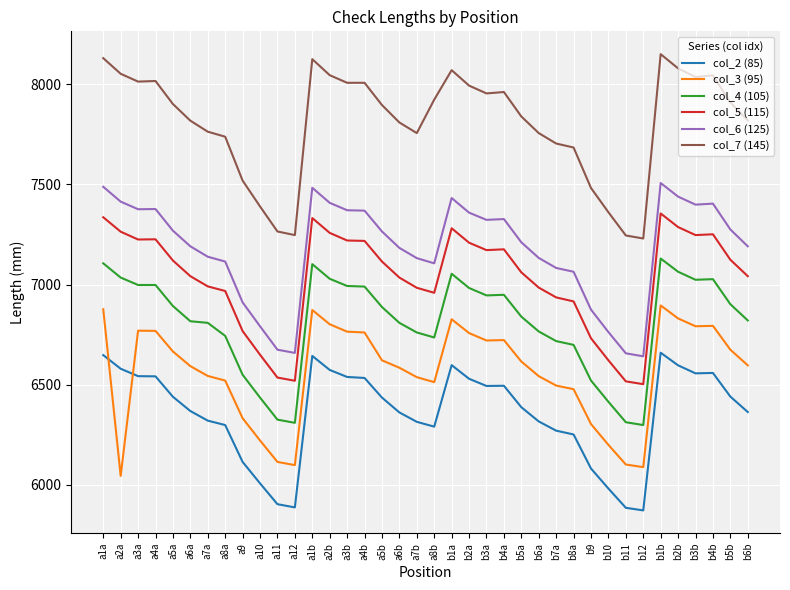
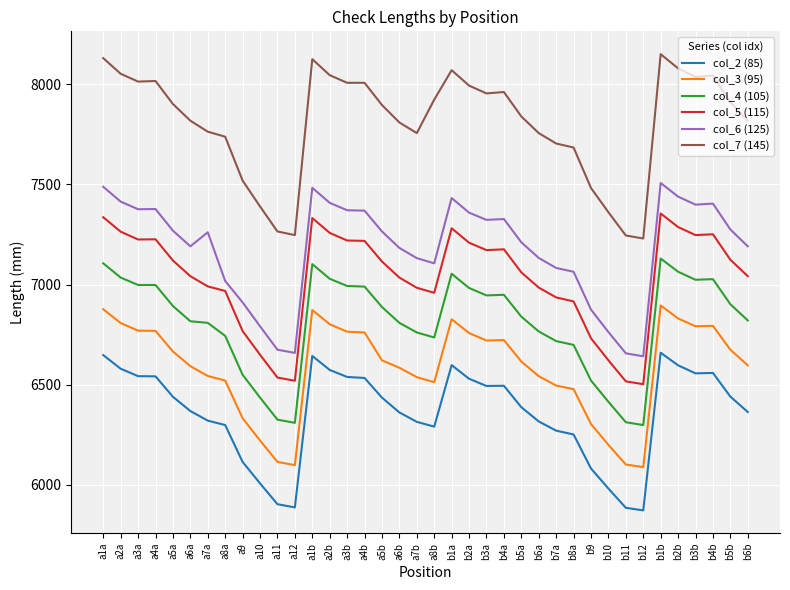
col_3 (95), a2a: 6050 -> 6810
col_6 (125), a7a: 7140 -> 7260
col_6 (125), a8a: 7120 -> 7020
